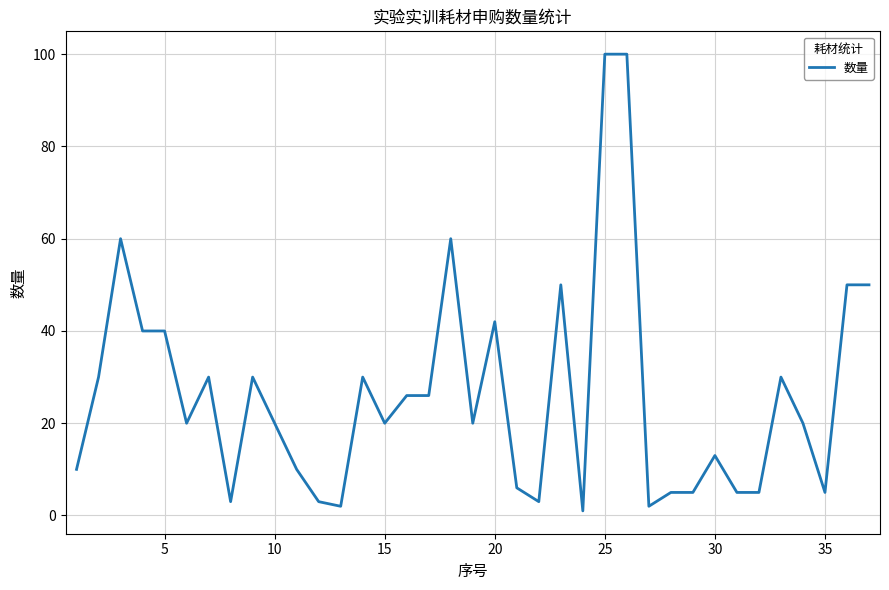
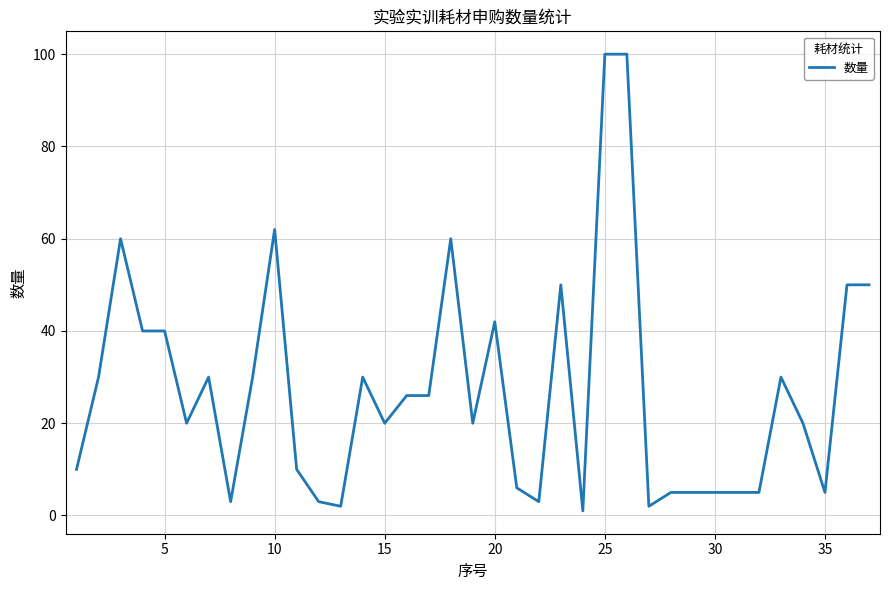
10: 20 -> 62
30: 13 -> 5
